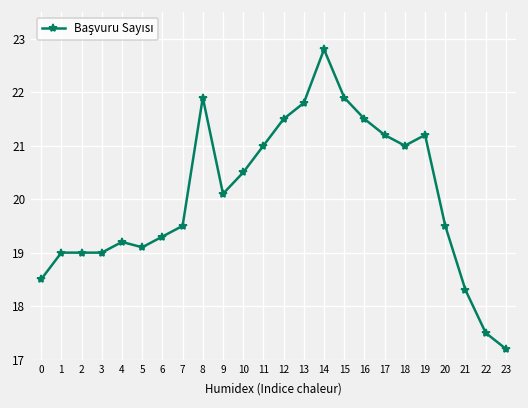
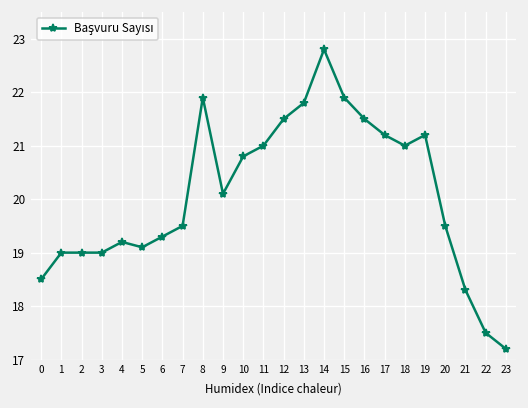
10: 20.5 -> 20.8
